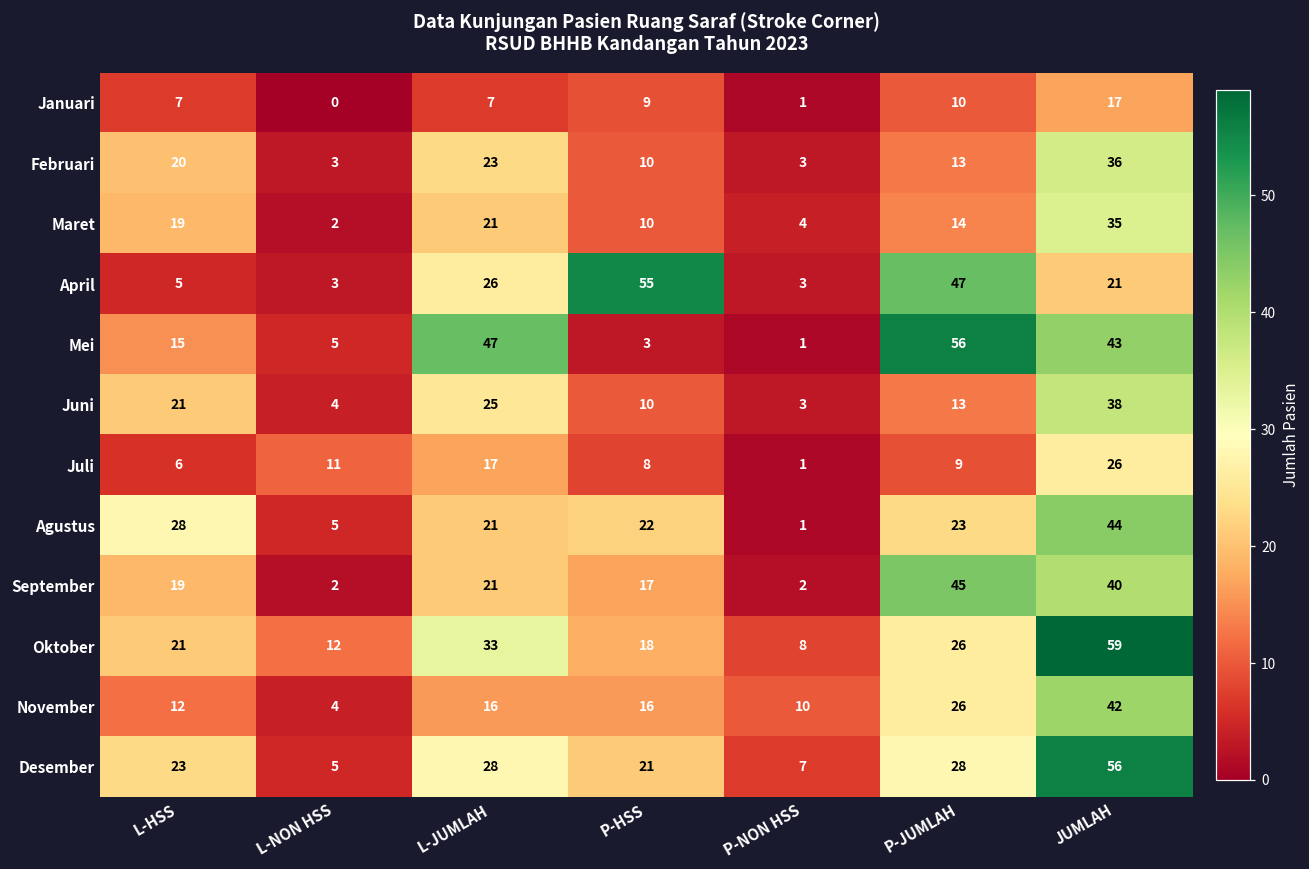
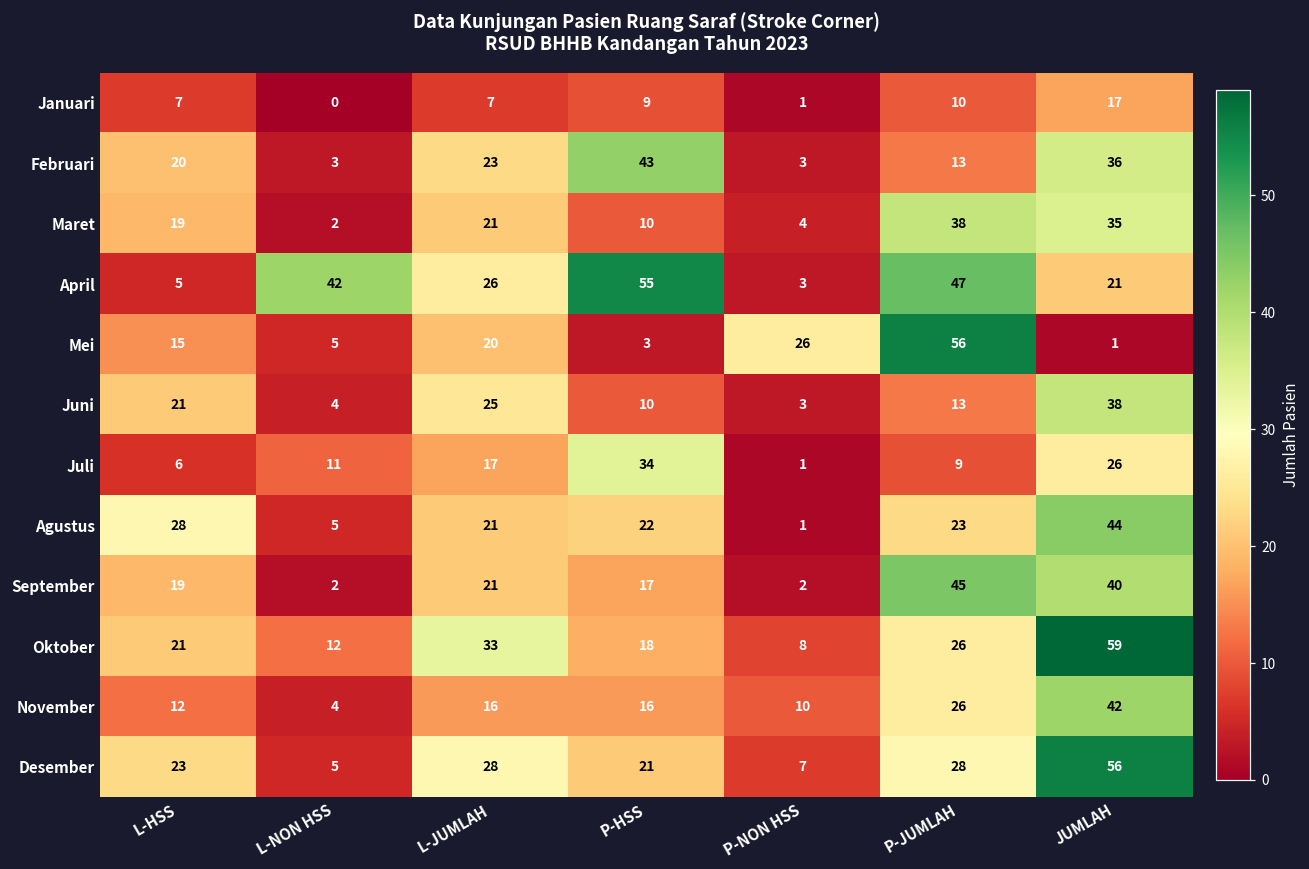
Februari, P-HSS: 10 -> 43
Maret, P-JUMLAH: 14 -> 38
April, L-NON HSS: 3 -> 42
Mei, L-JUMLAH: 47 -> 20
Mei, P-NON HSS: 1 -> 26
Mei, JUMLAH: 43 -> 1
Juli, P-HSS: 8 -> 34
